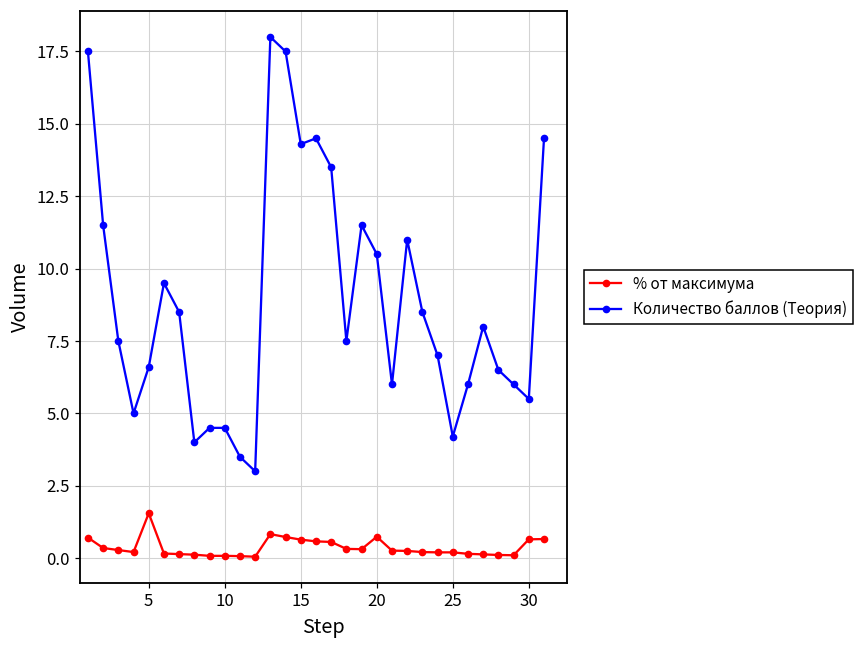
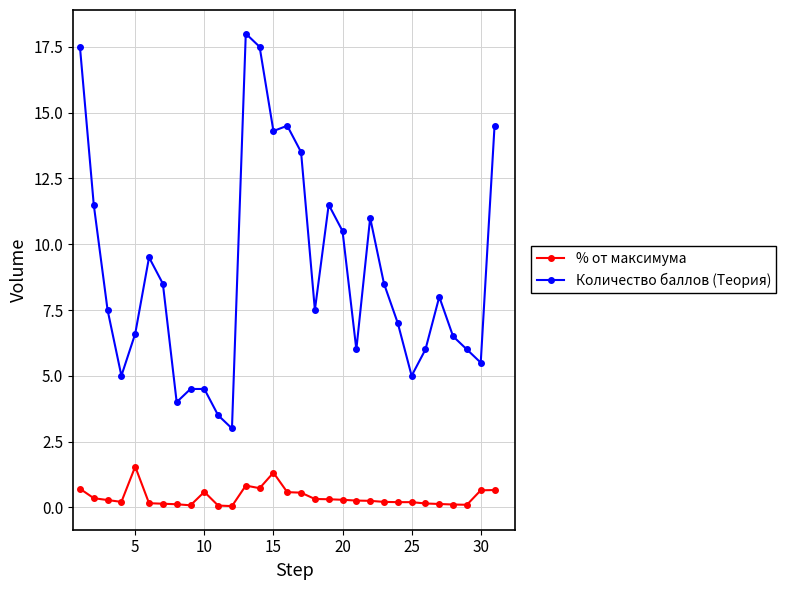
% от максимума, 10: 0.1 -> 0.6
% от максимума, 15: 0.6 -> 1.3
% от максимума, 20: 0.7 -> 0.3
Количество баллов (Теория), 25: 4.2 -> 5.0
